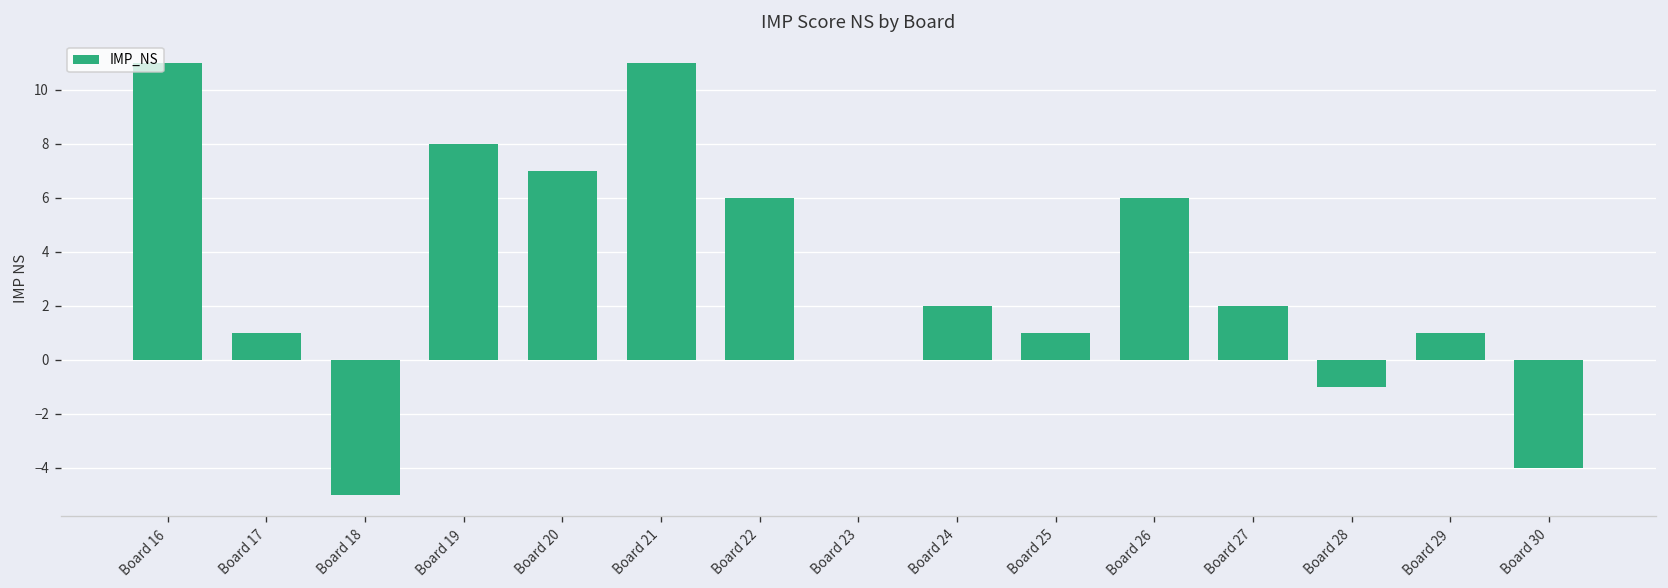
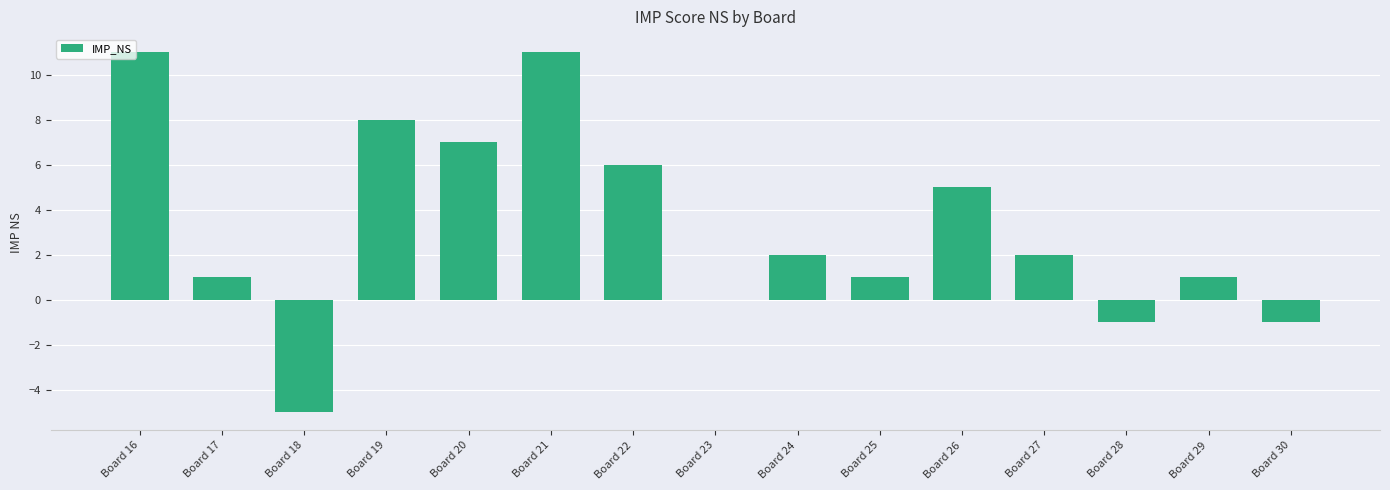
Board 26: 6 -> 5
Board 30: -4 -> -1
